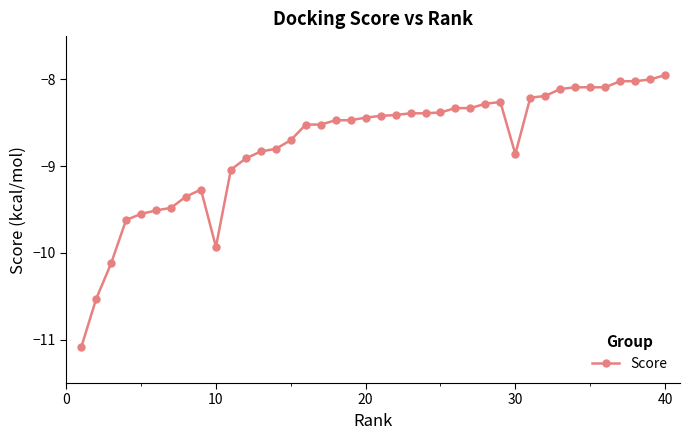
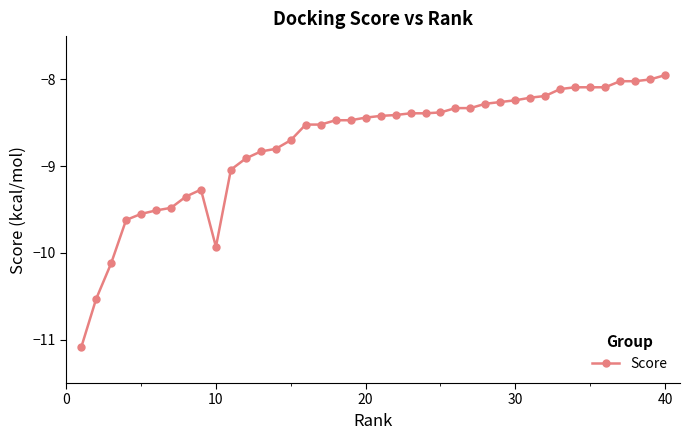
30: -8.9 -> -8.2
